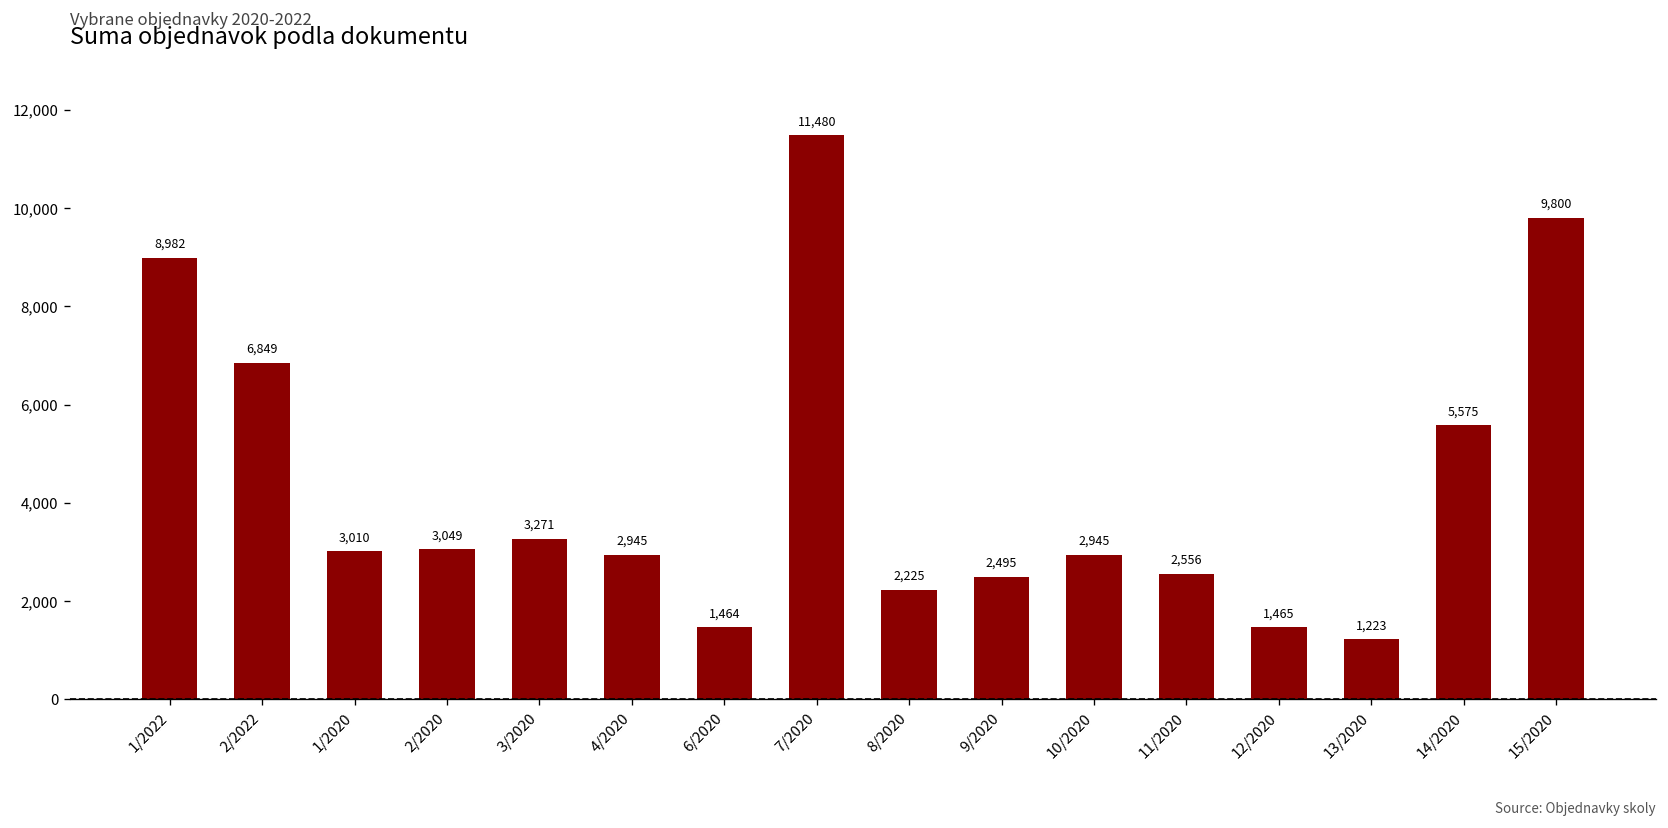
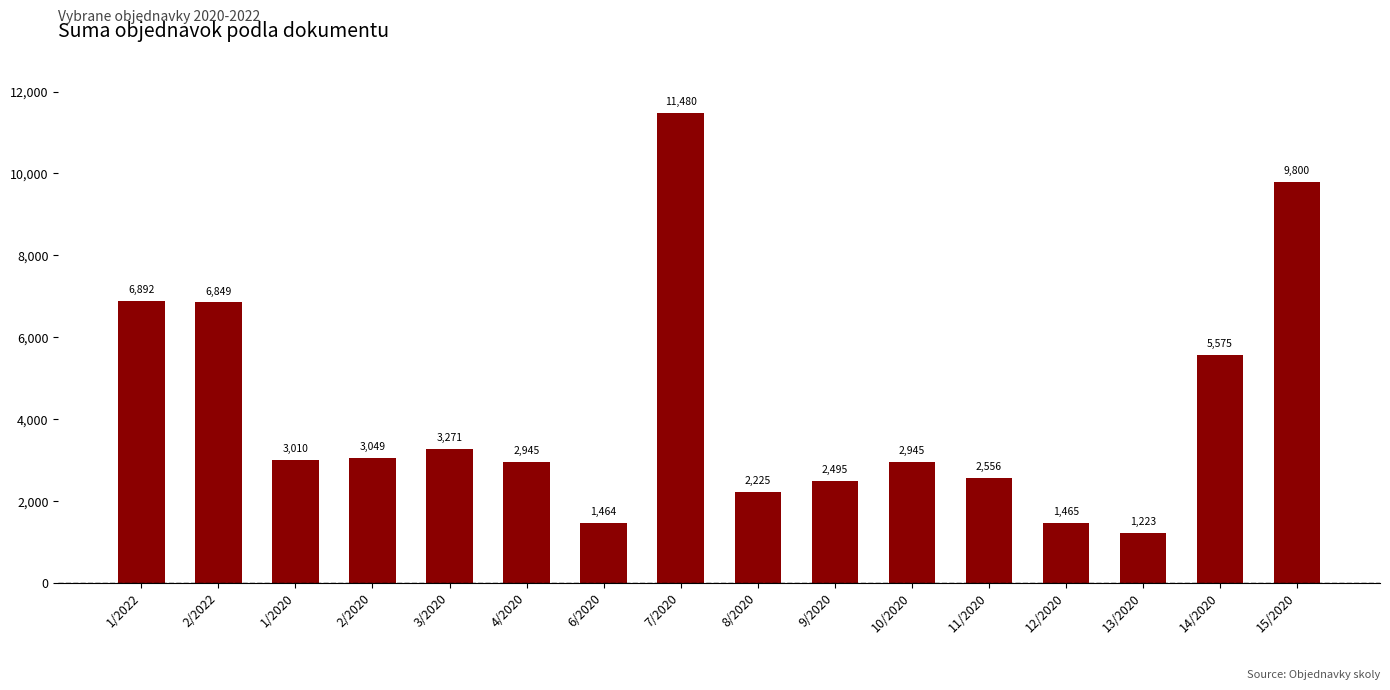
1/2022: 8,982 -> 6,892
